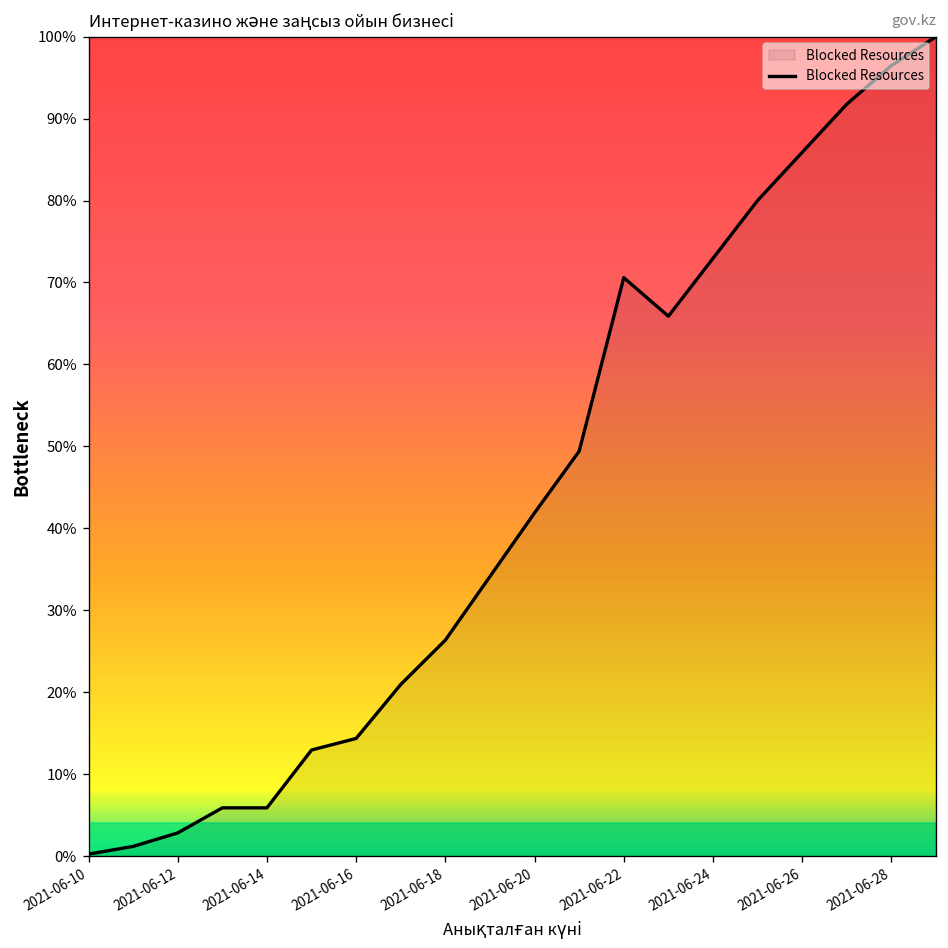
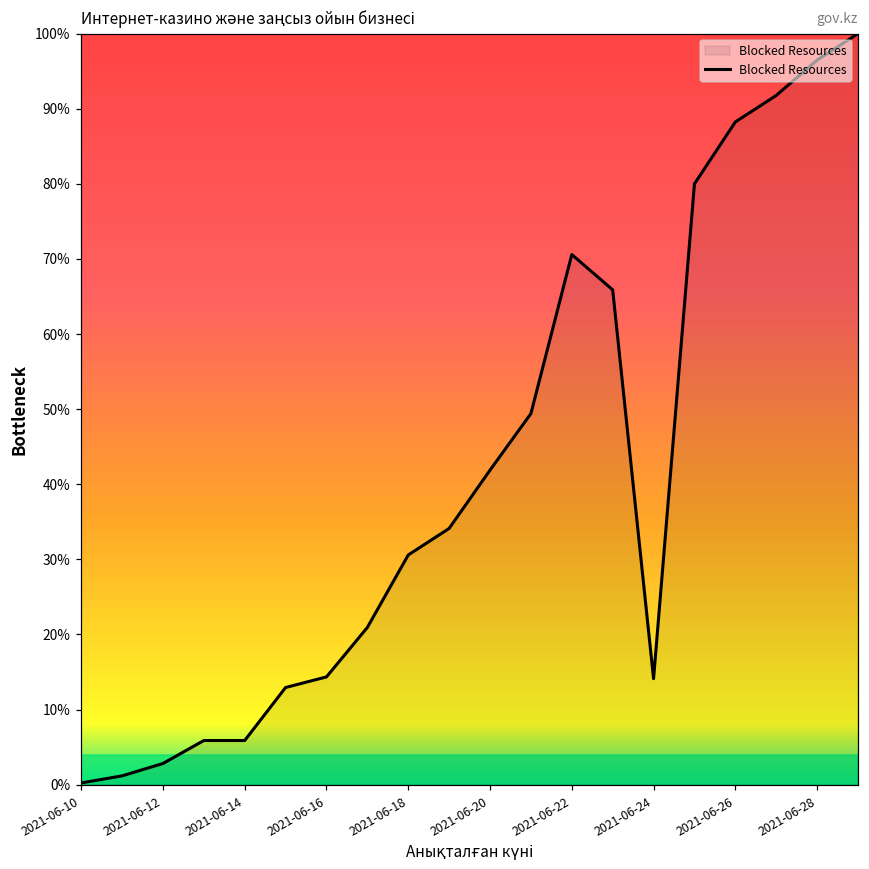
2021-06-18: 26% -> 31%
2021-06-24: 73% -> 14%
2021-06-26: 86% -> 88%
